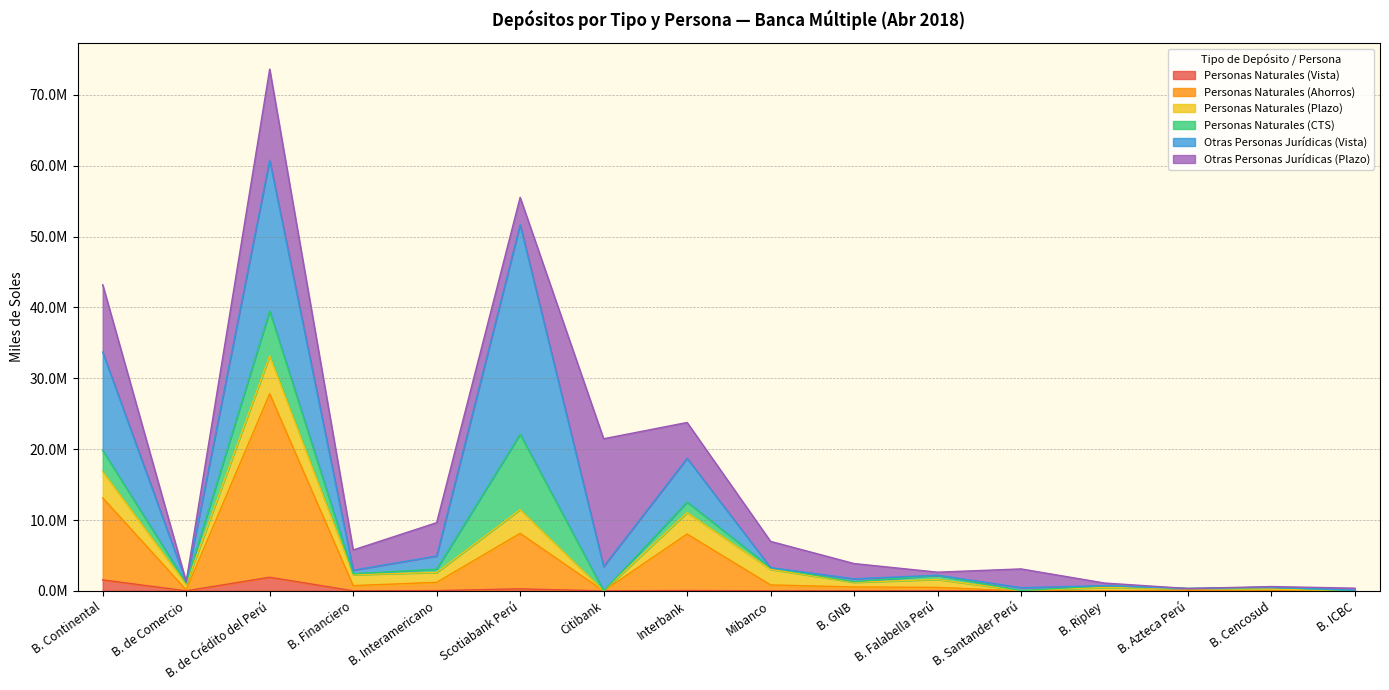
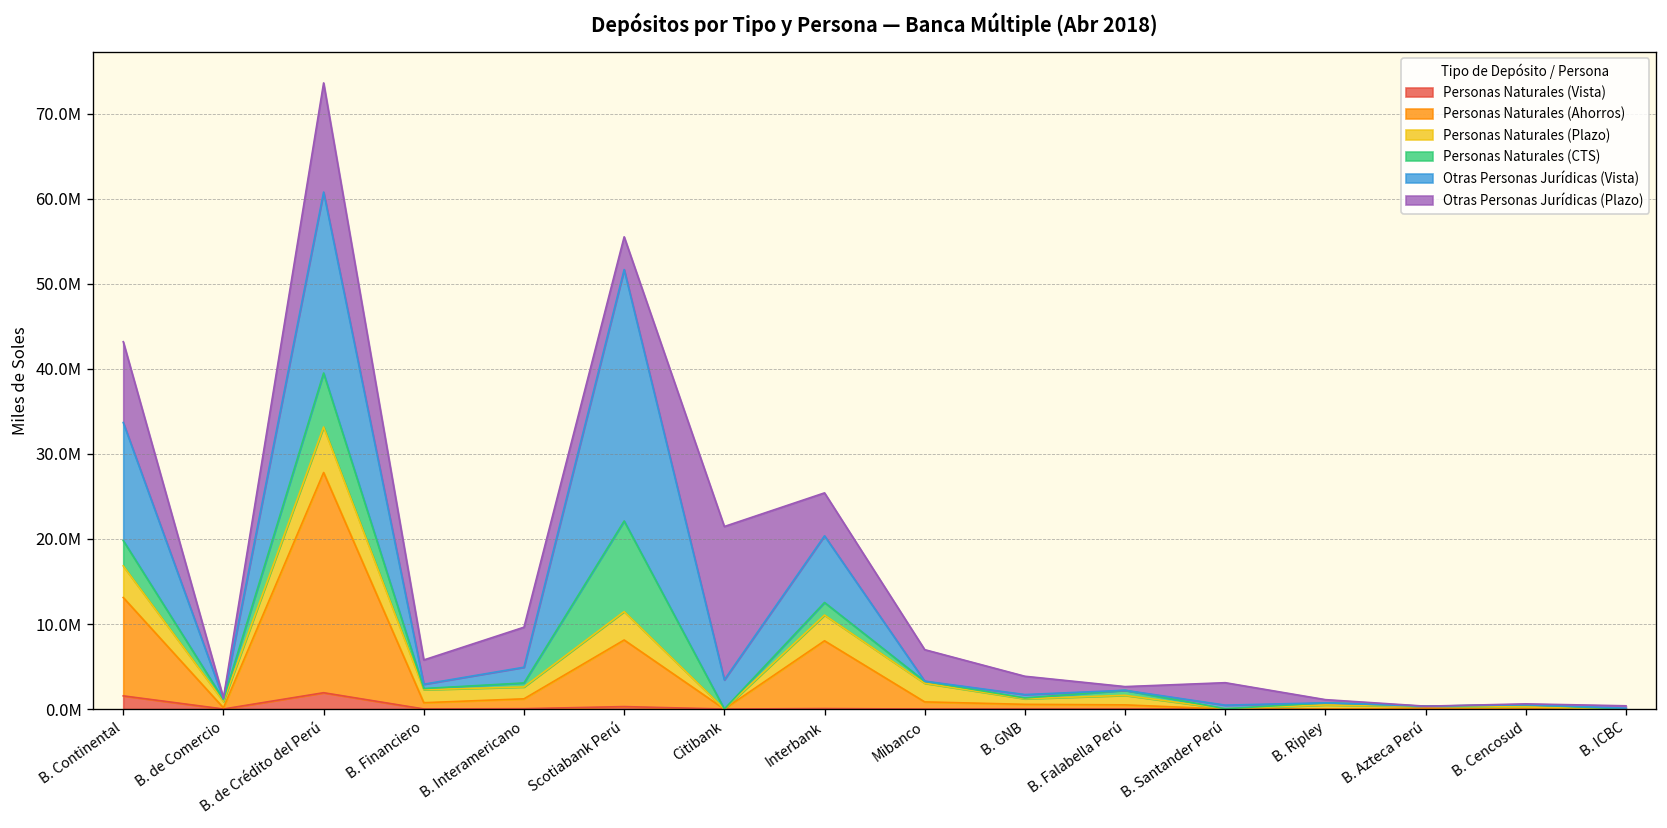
Otras Personas Jurídicas (Vista), Interbank: 6000000 -> 8000000
